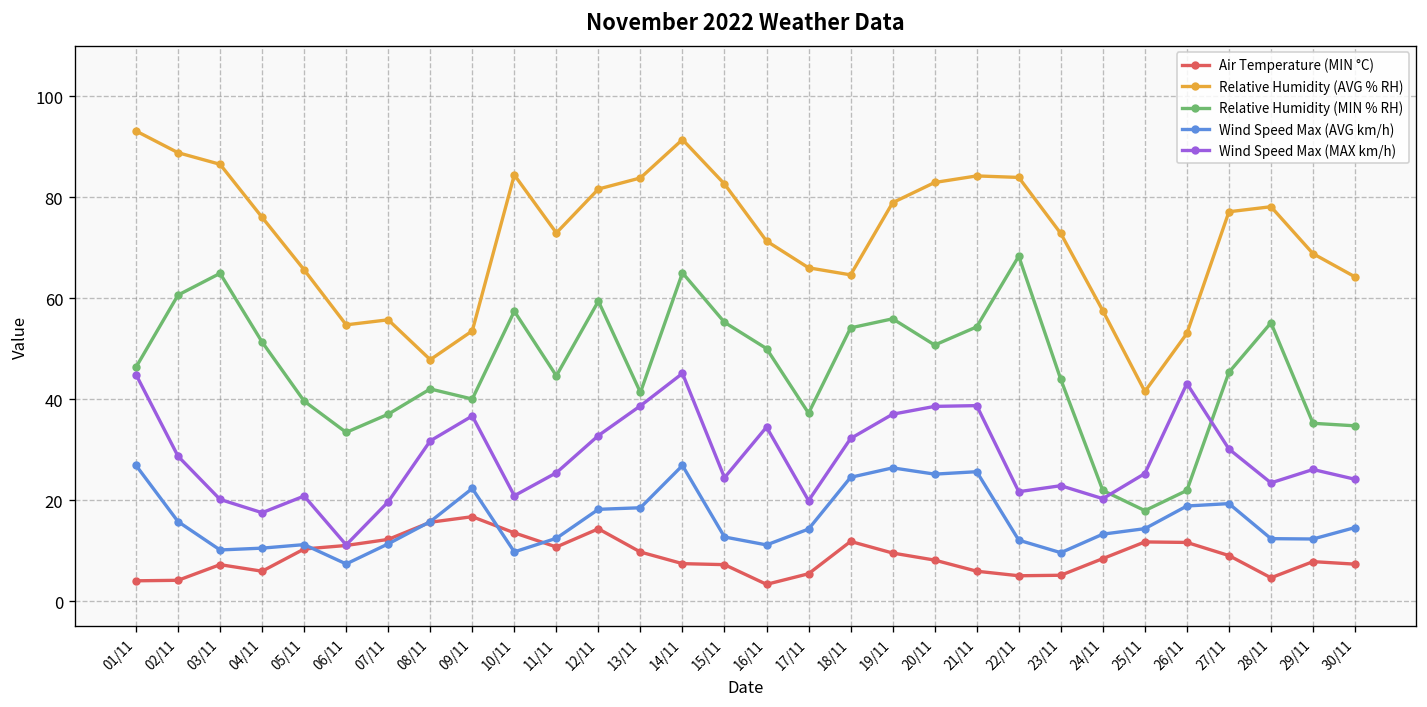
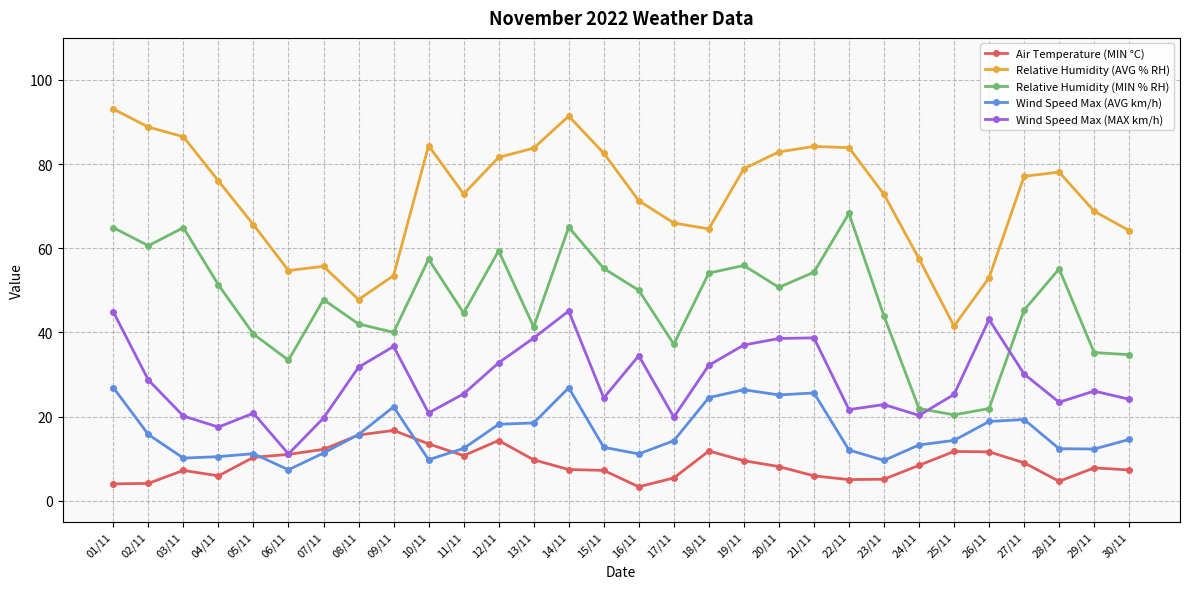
Relative Humidity (MIN % RH), 01/11: 46 -> 65
Relative Humidity (MIN % RH), 07/11: 37 -> 48
Relative Humidity (MIN % RH), 25/11: 18 -> 20
